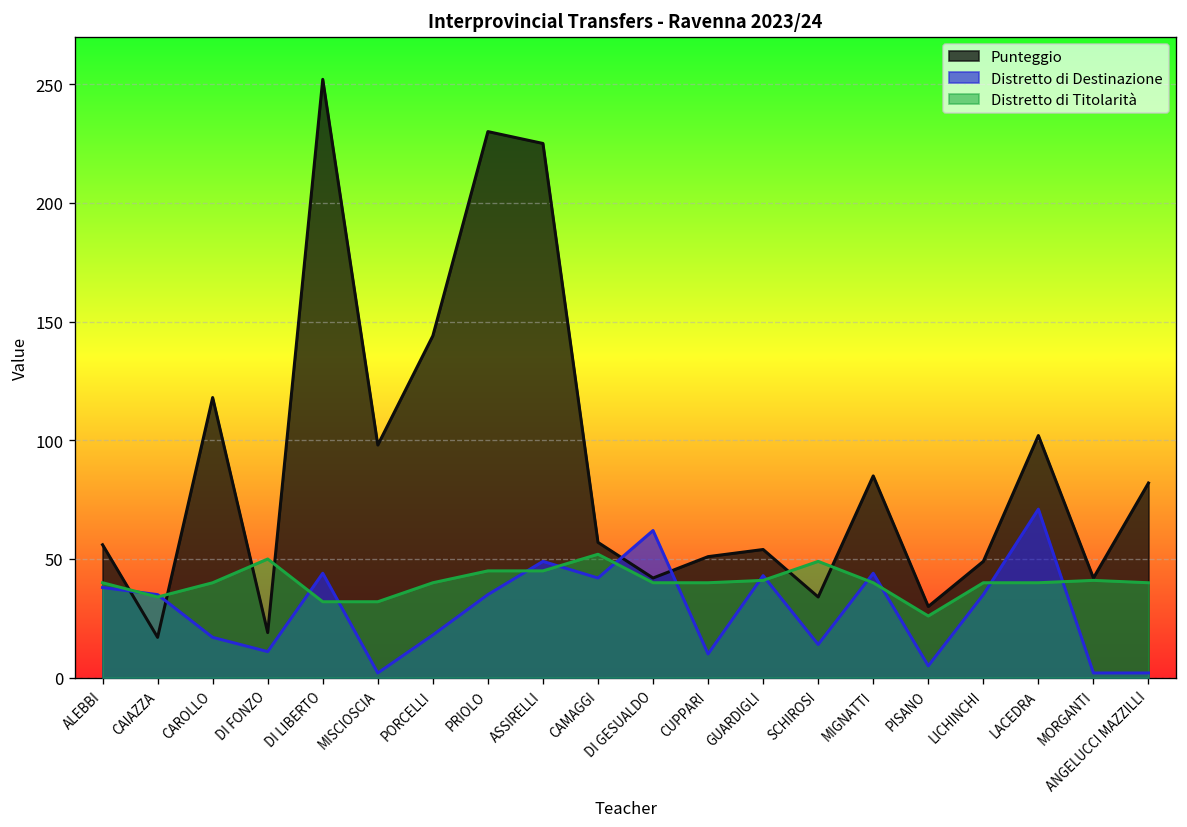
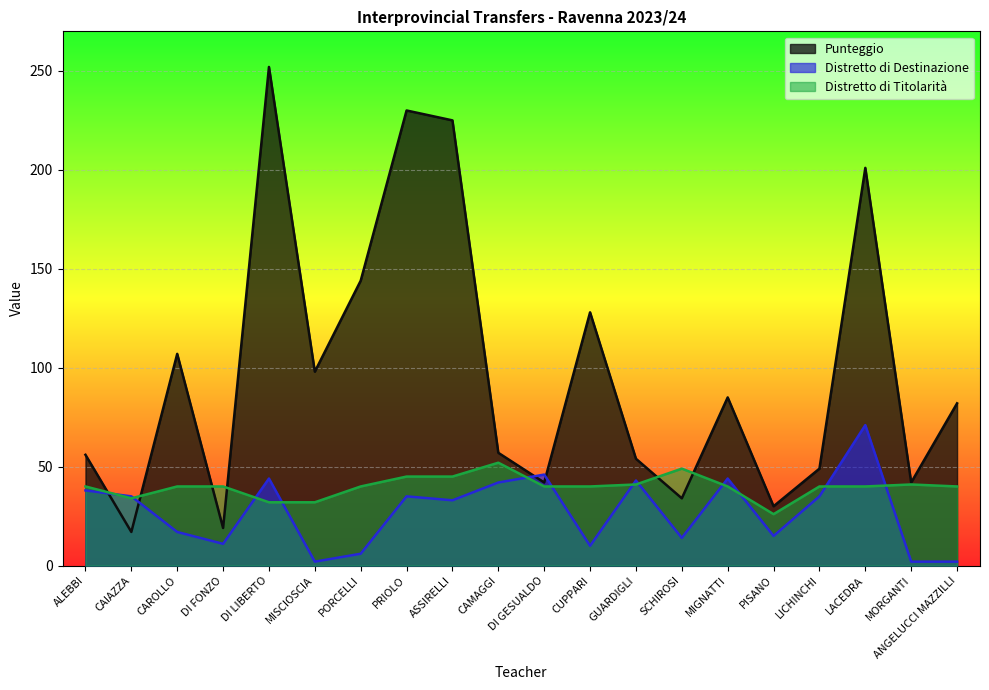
Punteggio, CAROLLO: 118 -> 107
Distretto di Titolarità, DI FONZO: 50 -> 40
Distretto di Destinazione, PORCELLI: 18 -> 6
Distretto di Destinazione, ASSIRELLI: 49 -> 33
Distretto di Destinazione, DI GESUALDO: 62 -> 46
Punteggio, CUPPARI: 51 -> 128
Distretto di Destinazione, PISANO: 5 -> 15
Punteggio, LACEDRA: 102 -> 201
